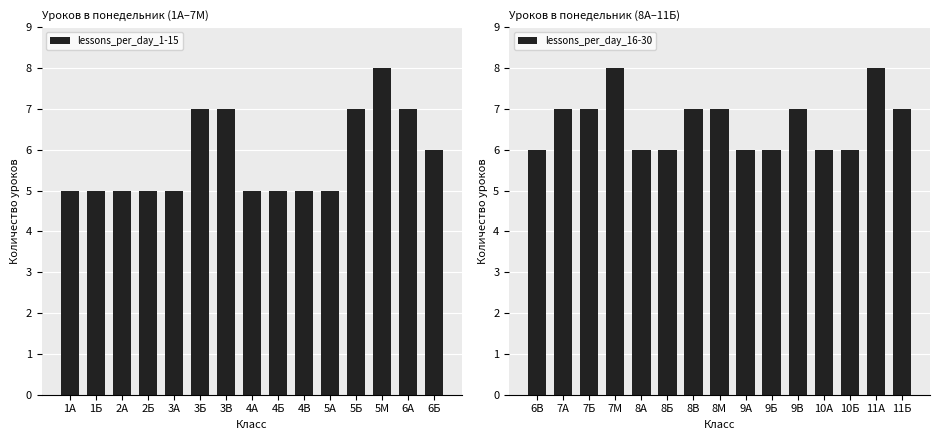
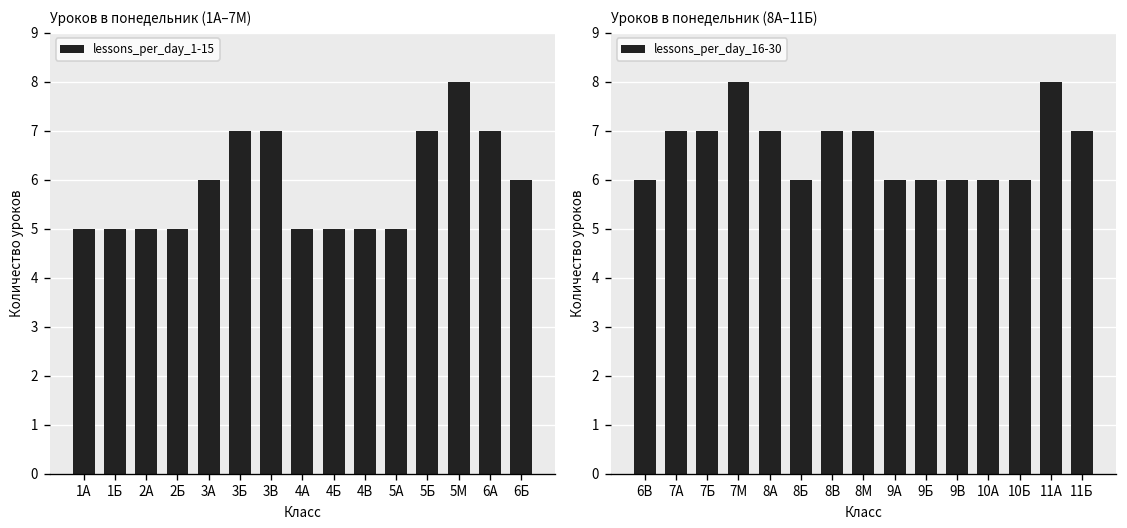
Уроков в понедельник (1А–7М), 3А: 5 -> 6
Уроков в понедельник (8А–11Б), 8А: 6 -> 7
Уроков в понедельник (8А–11Б), 9В: 7 -> 6
